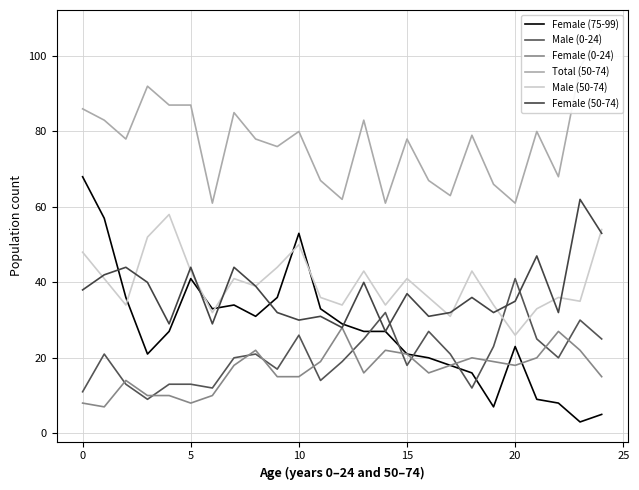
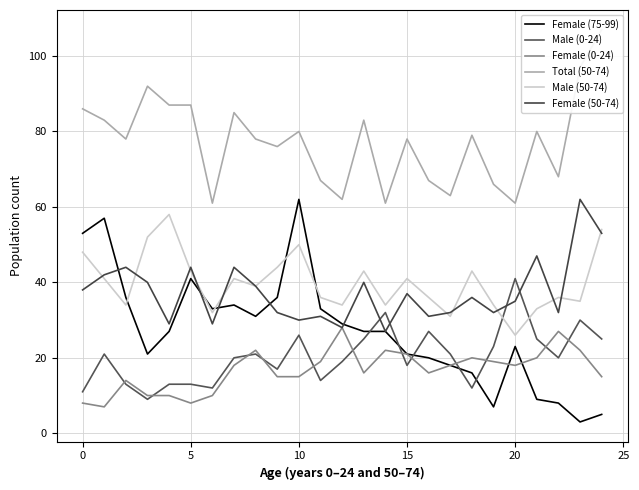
Female (75-99), 0: 68 -> 53
Female (75-99), 10: 53 -> 62
